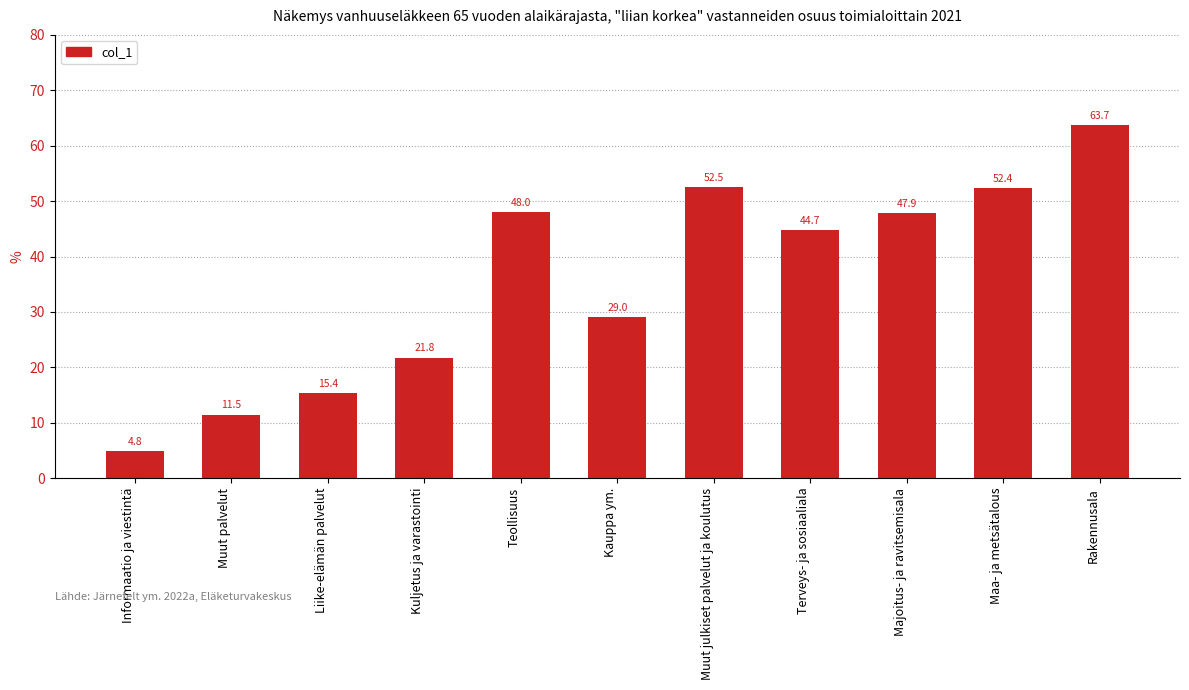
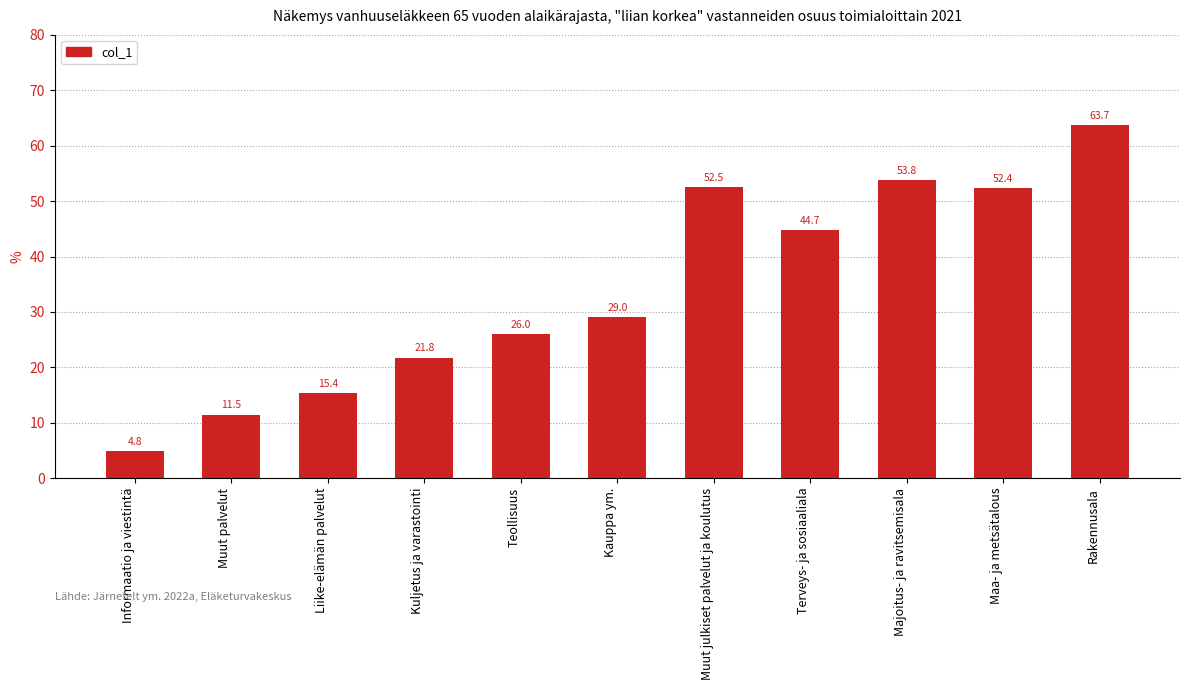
Teollisuus: 48.0 -> 26.0
Majoitus- ja ravitsemisala: 47.9 -> 53.8
